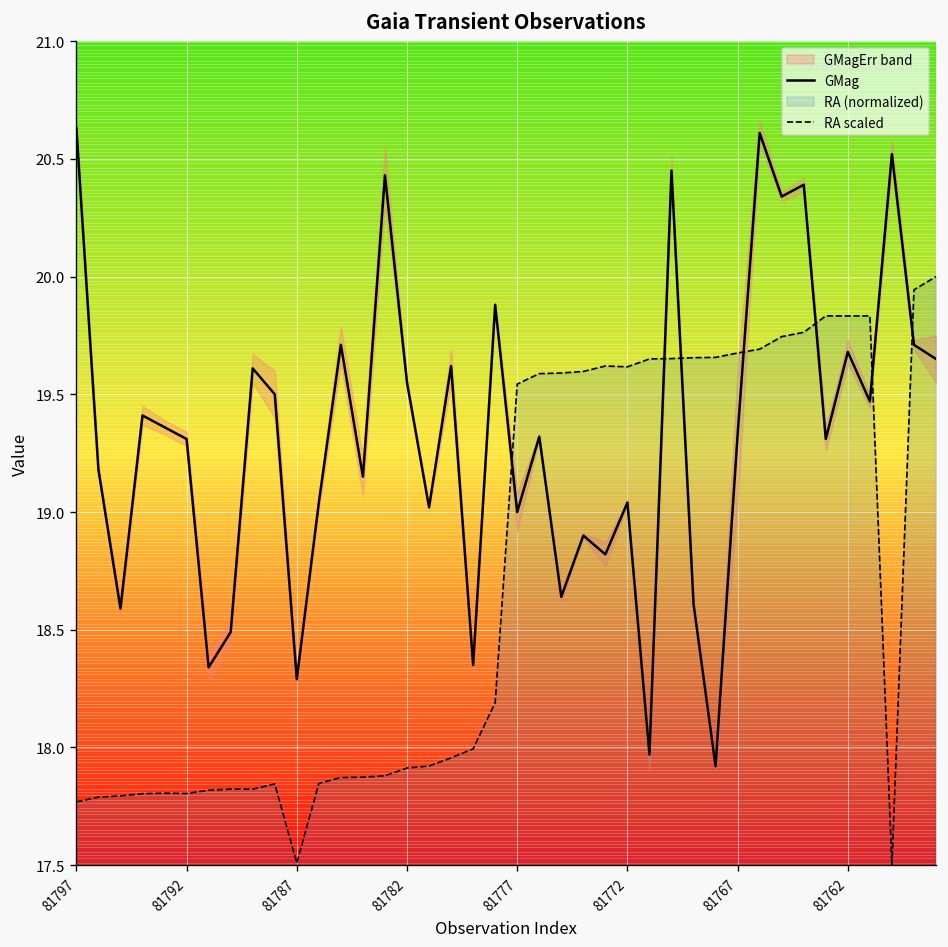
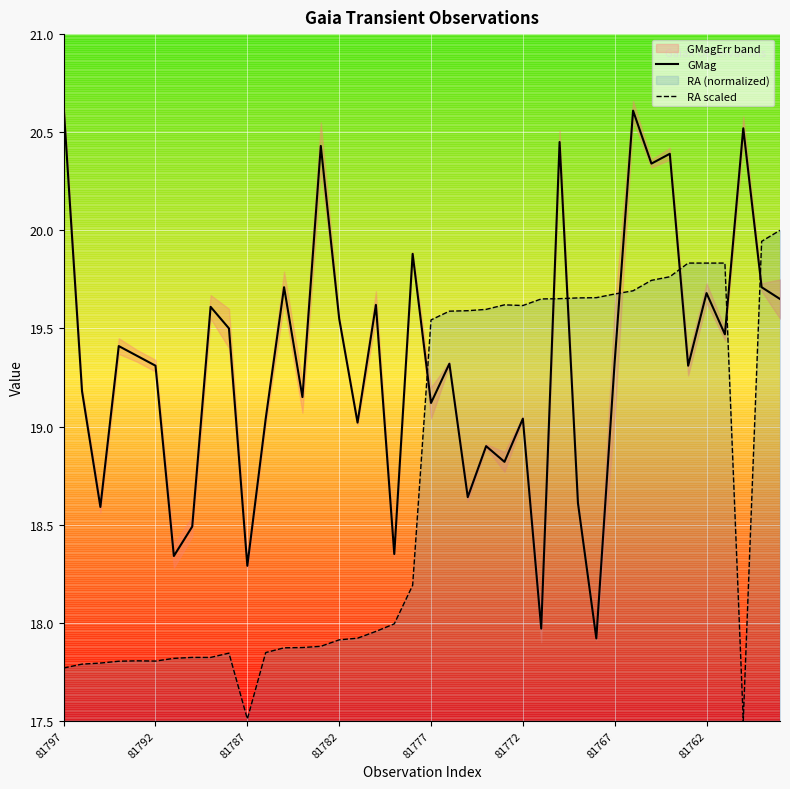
GMag, 81777: 19.00 -> 19.12
